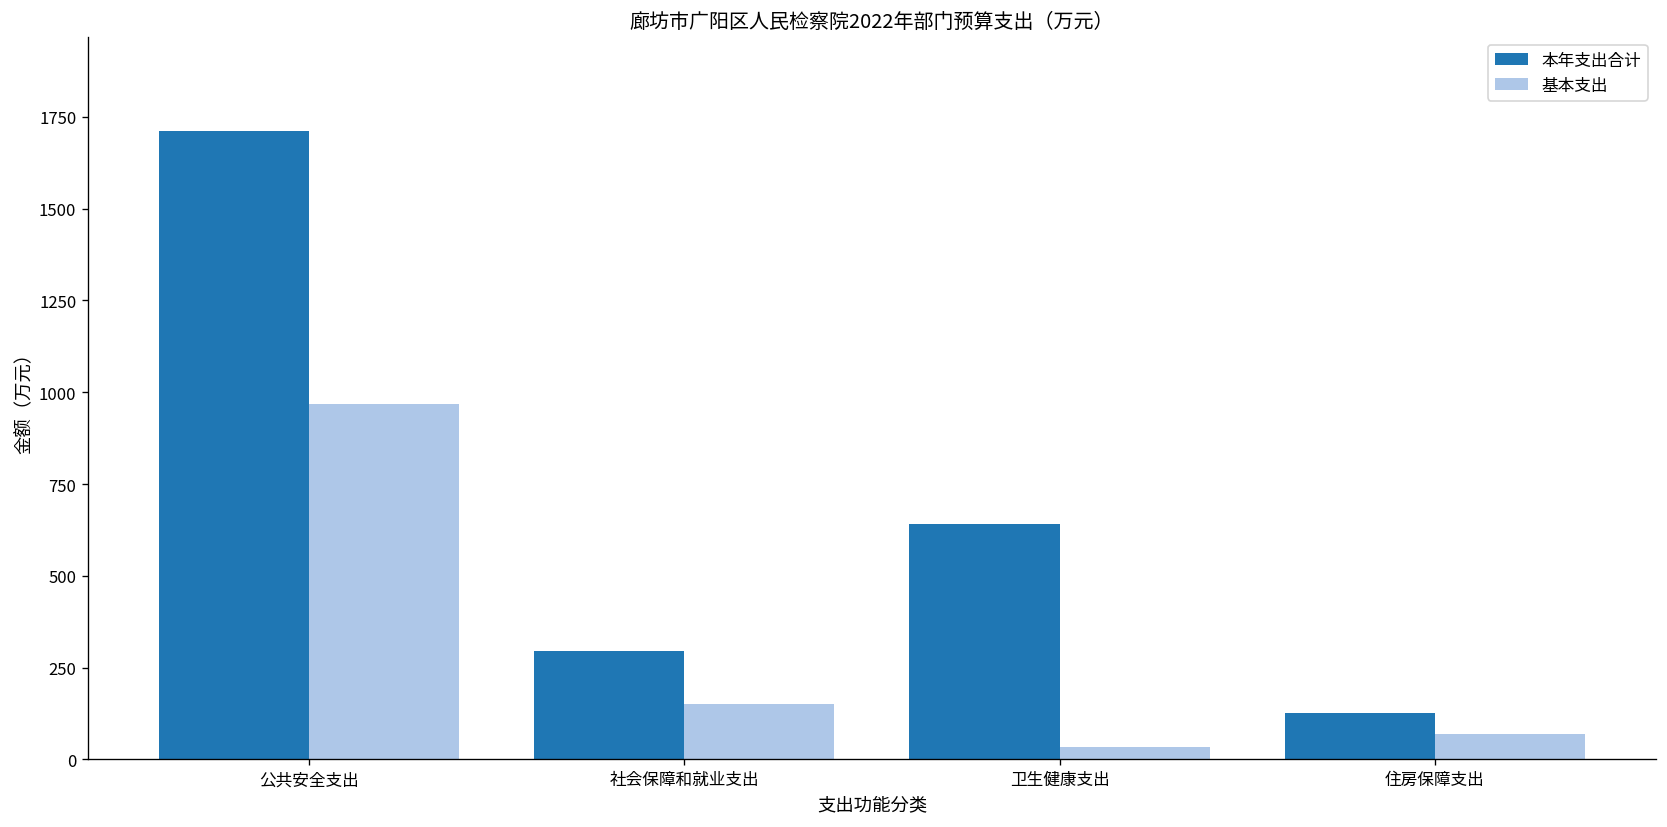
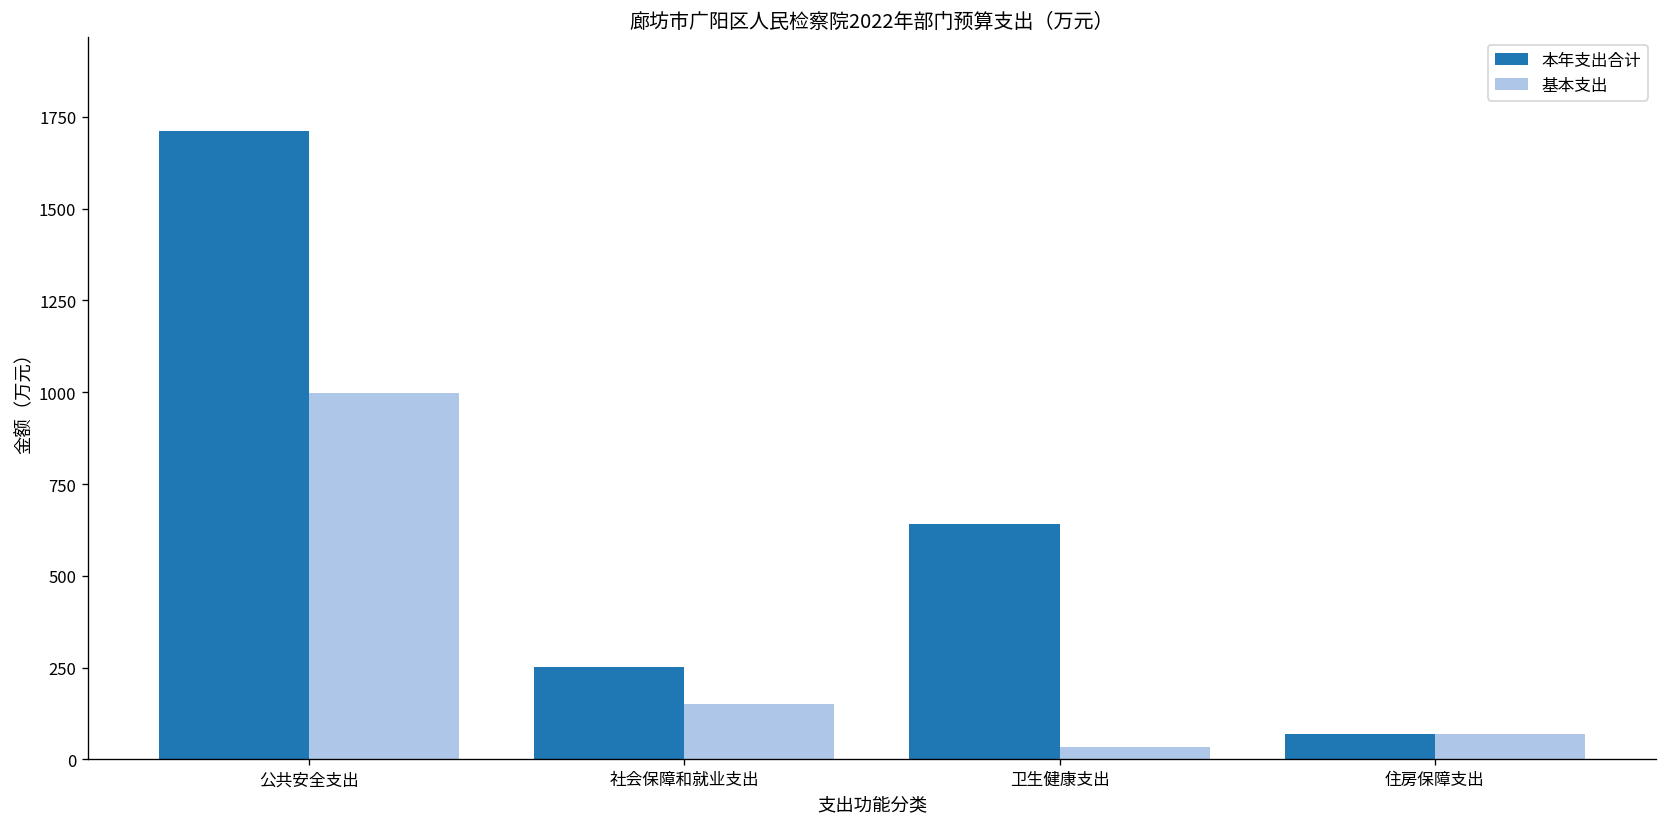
基本支出, 公共安全支出: 970 -> 1000
本年支出合计, 社会保障和就业支出: 300 -> 250
本年支出合计, 住房保障支出: 130 -> 70
